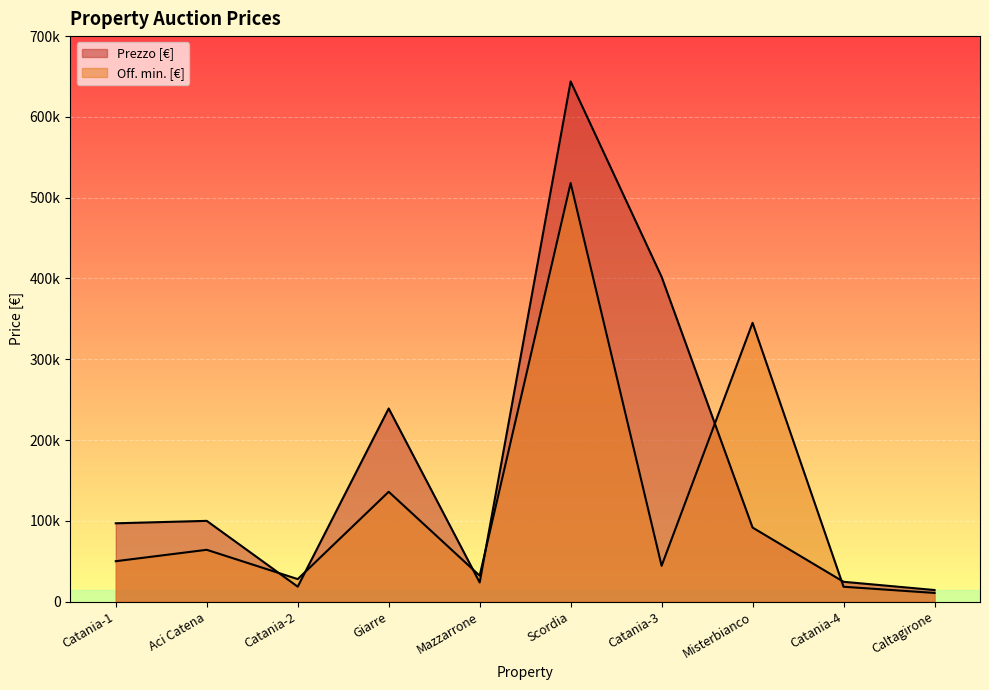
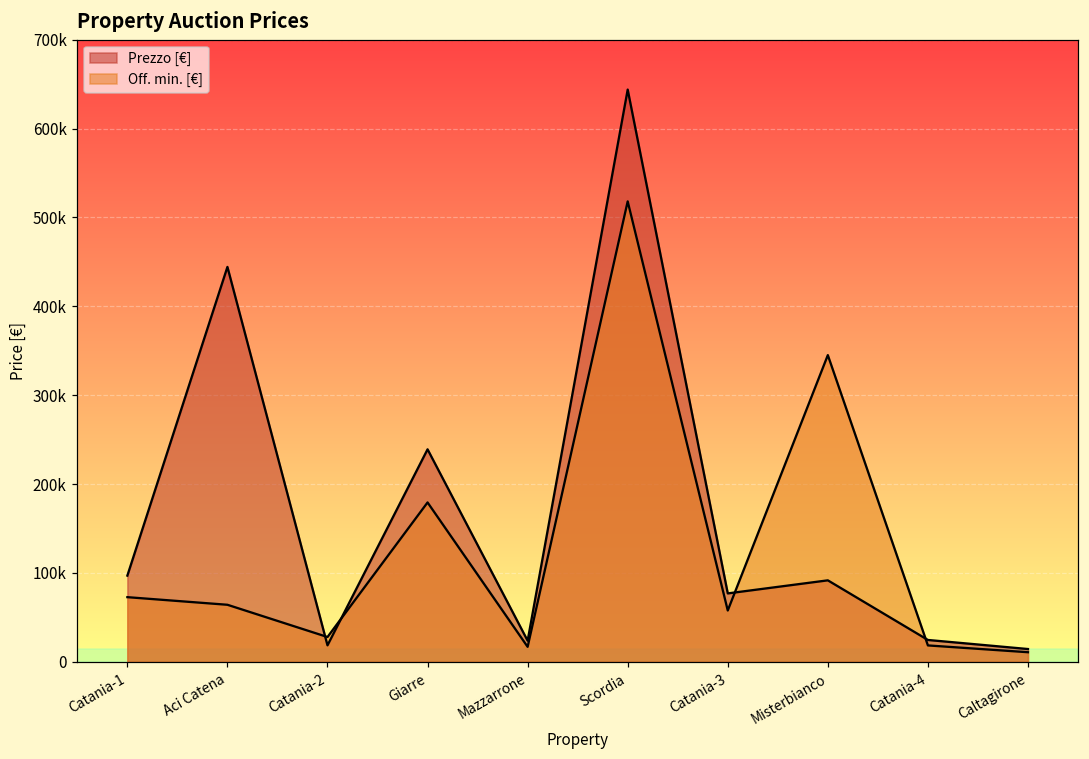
Off. min. [€], Catania-1: 50000 -> 70000
Prezzo [€], Aci Catena: 100000 -> 440000
Off. min. [€], Giarre: 140000 -> 180000
Off. min. [€], Mazzarrone: 30000 -> 20000
Prezzo [€], Catania-3: 400000 -> 80000
Off. min. [€], Catania-3: 40000 -> 60000
